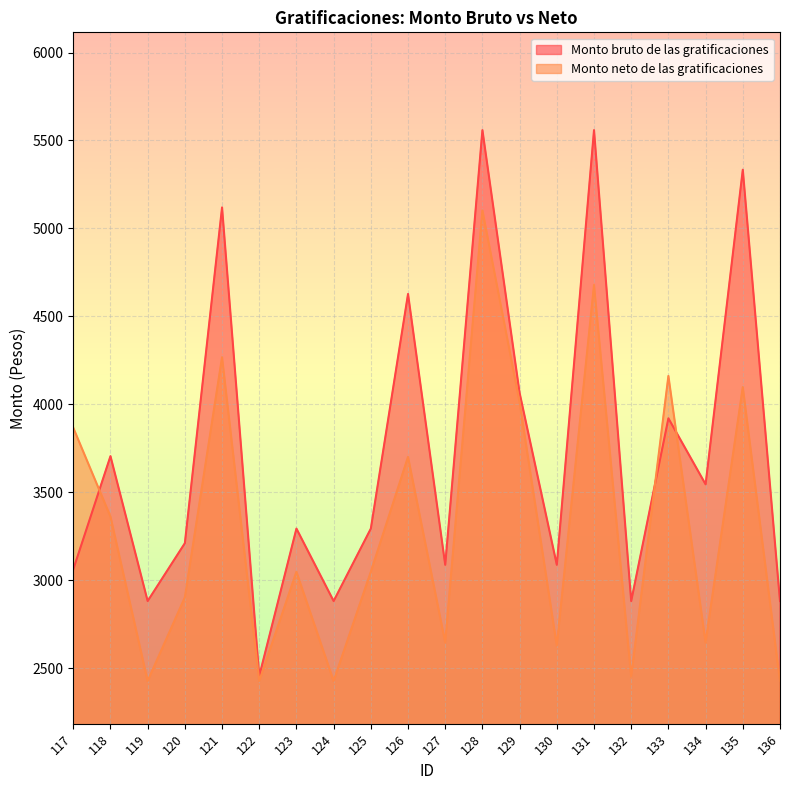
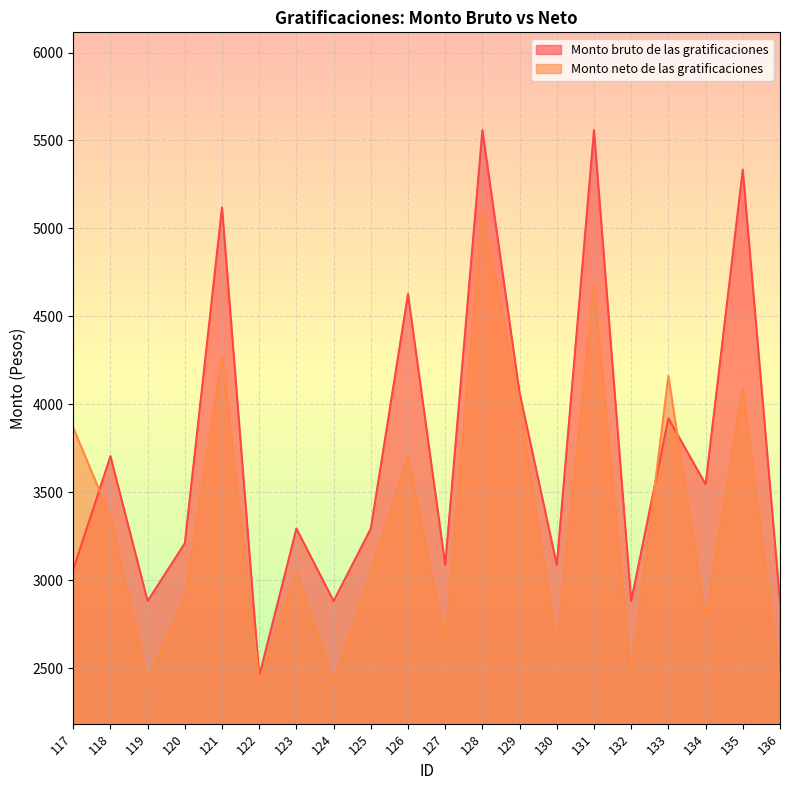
Monto neto de las gratificaciones, 134: 2650 -> 2780
